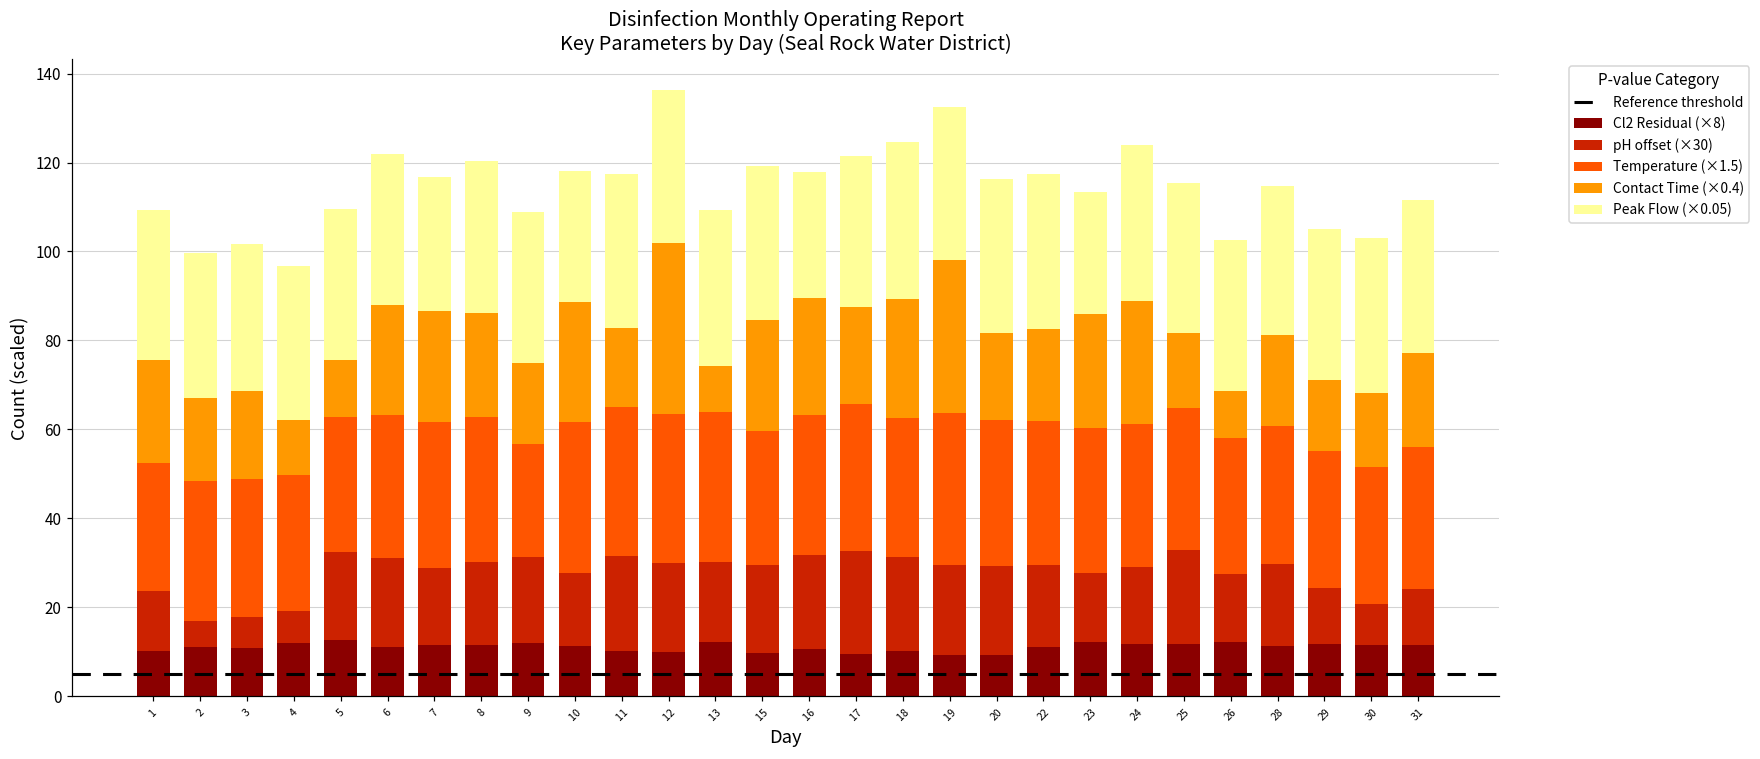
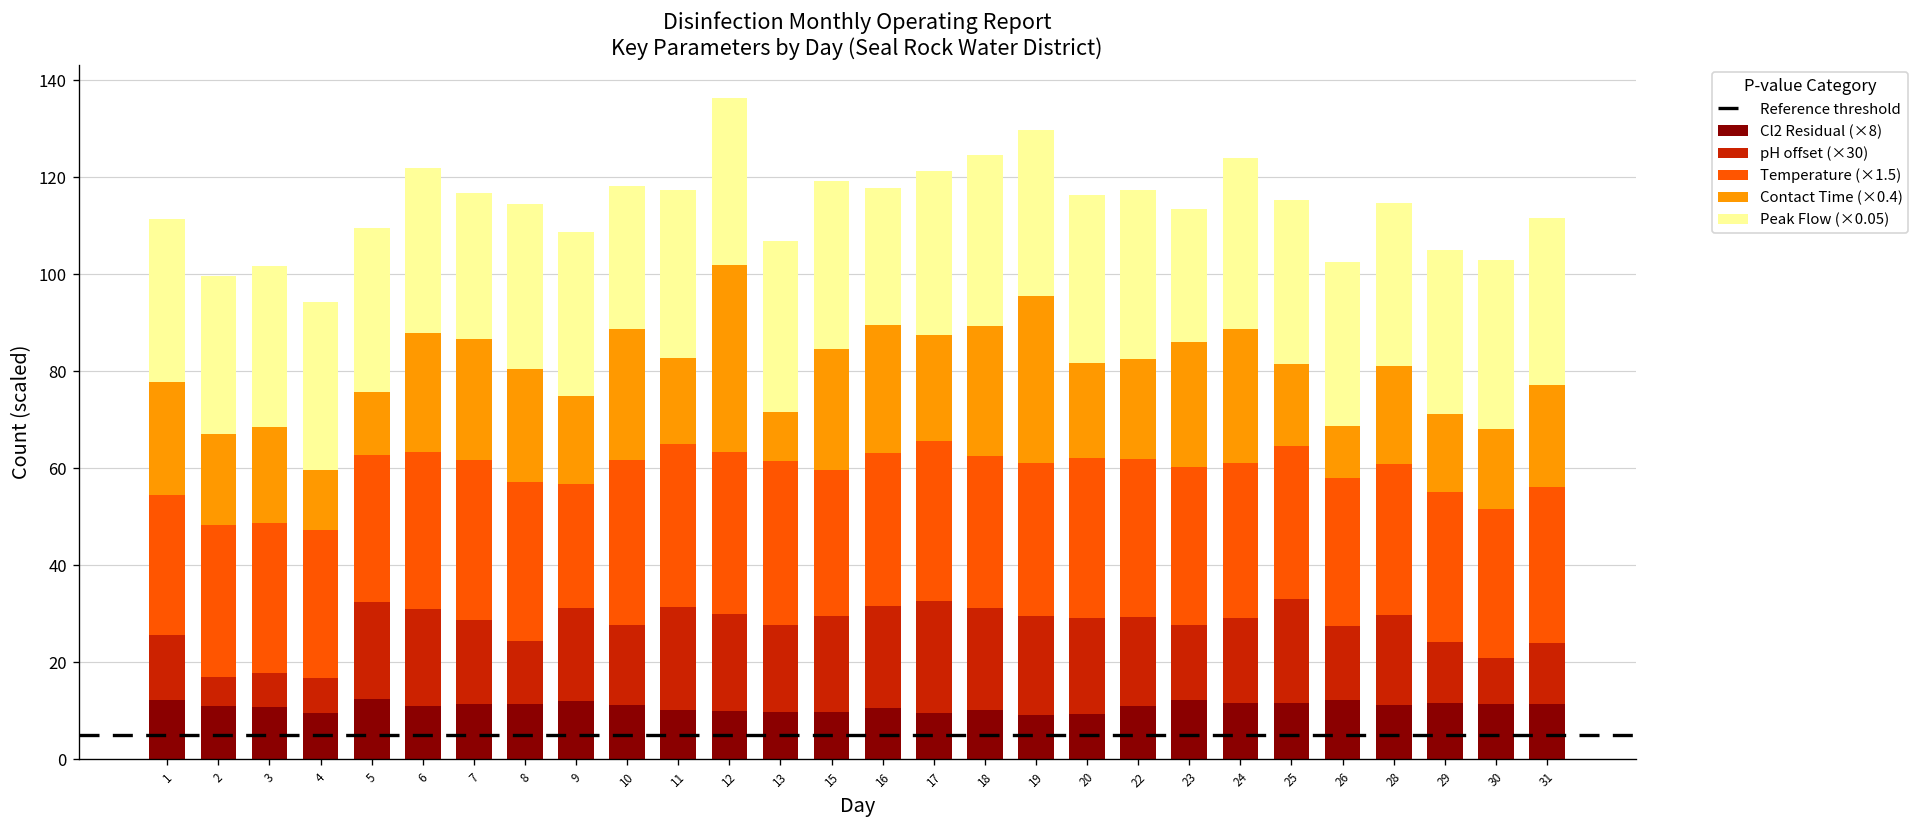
Cl2 Residual (×8), 1: 10 -> 12
Cl2 Residual (×8), 4: 12 -> 10
pH offset (×30), 8: 19 -> 13
Cl2 Residual (×8), 13: 12 -> 10
Temperature (×1.5), 19: 34 -> 32
